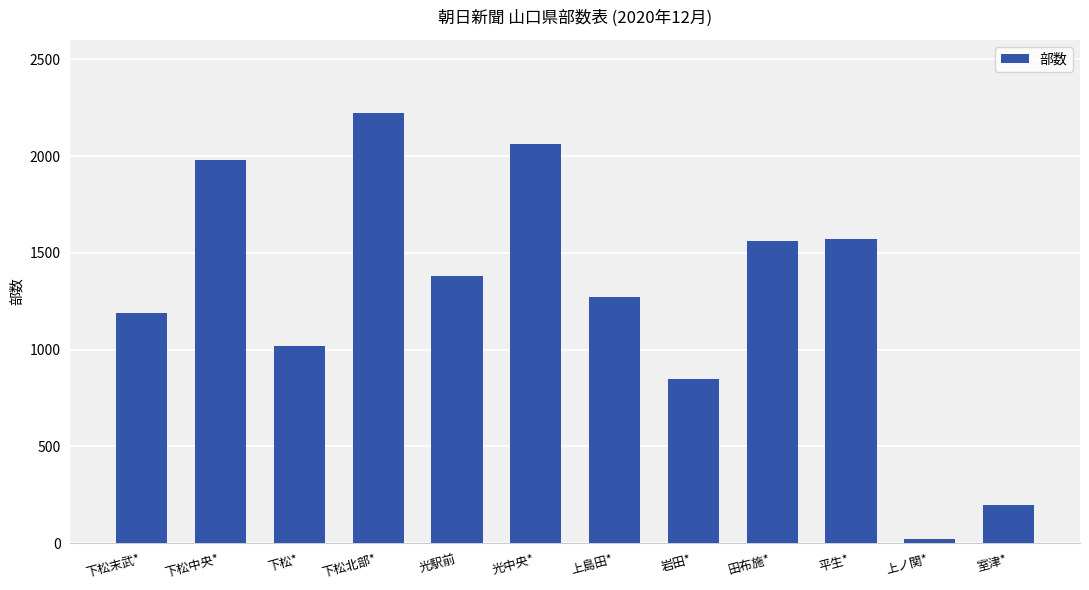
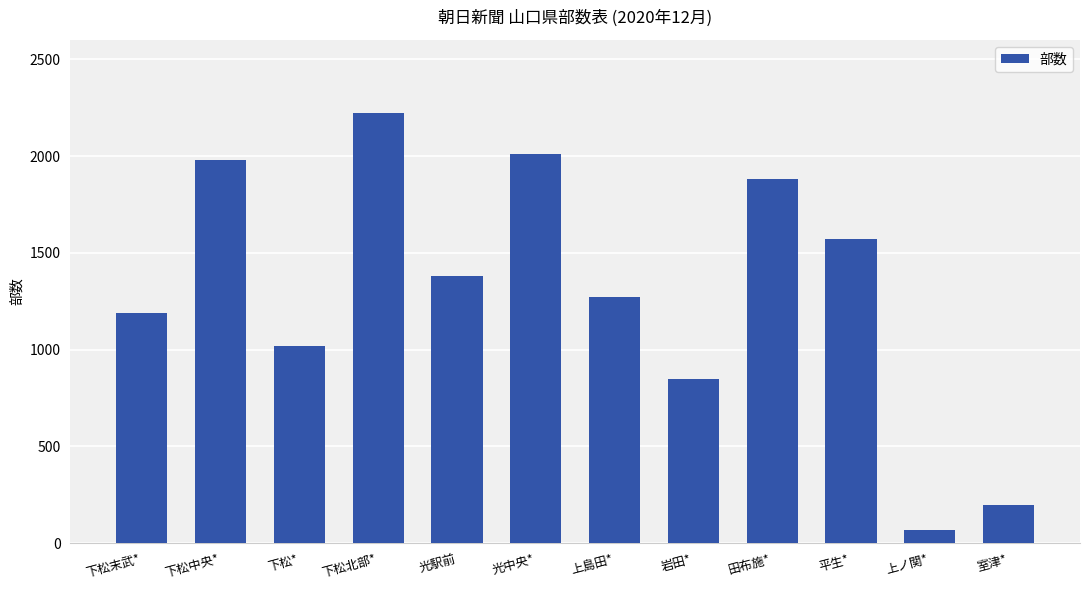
光中央*: 2060 -> 2010
田布施*: 1560 -> 1880
上ノ関*: 20 -> 70
